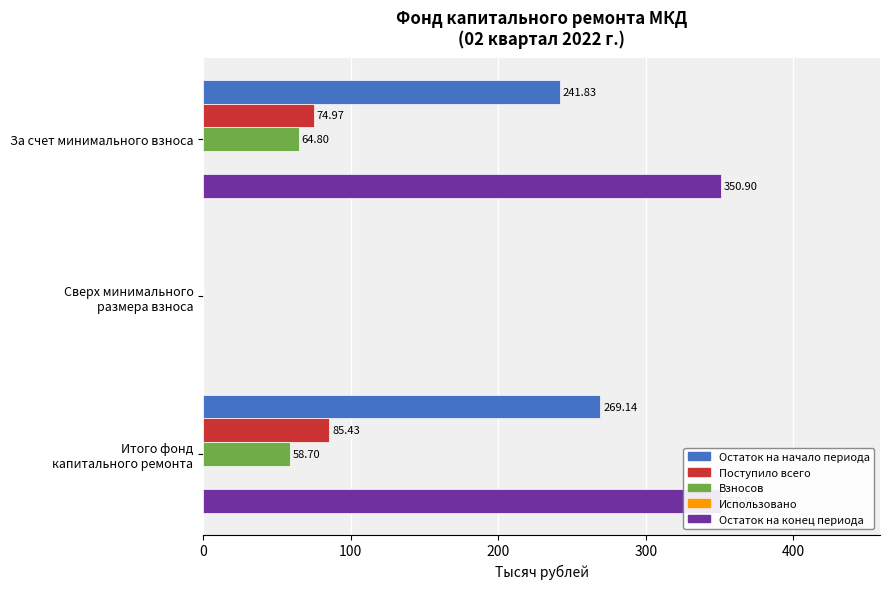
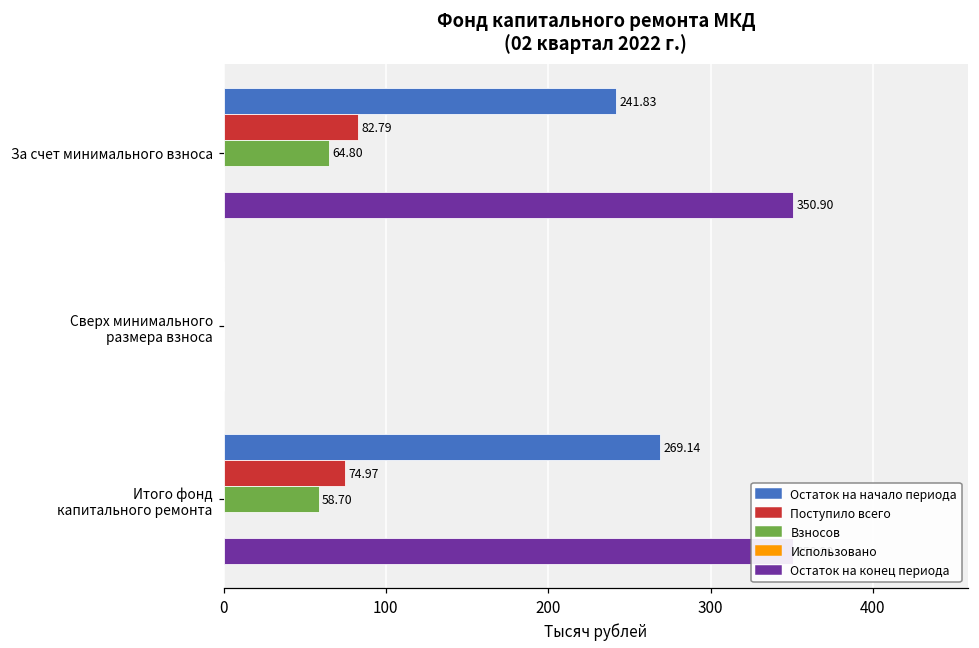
Поступило всего, За счет минимального взноса: 74.97 -> 82.79
Поступило всего, Итого фонд капитального ремонта: 85.43 -> 74.97
